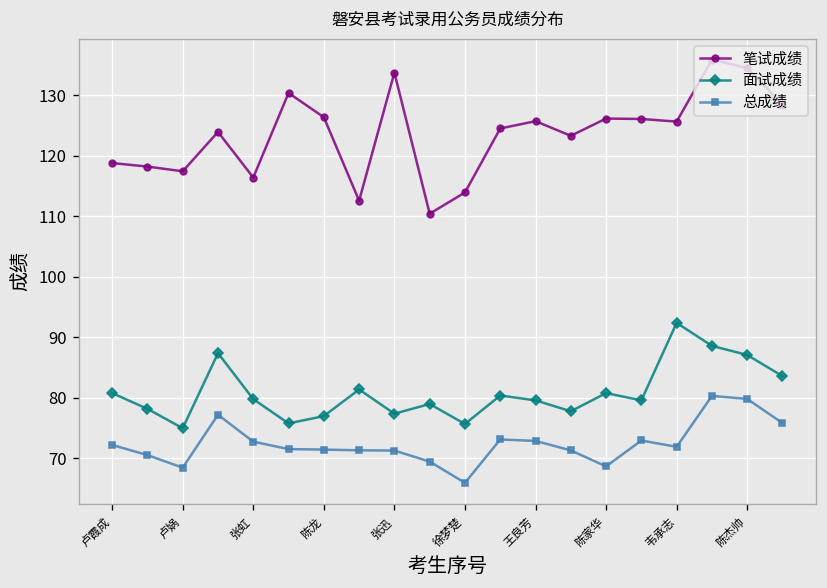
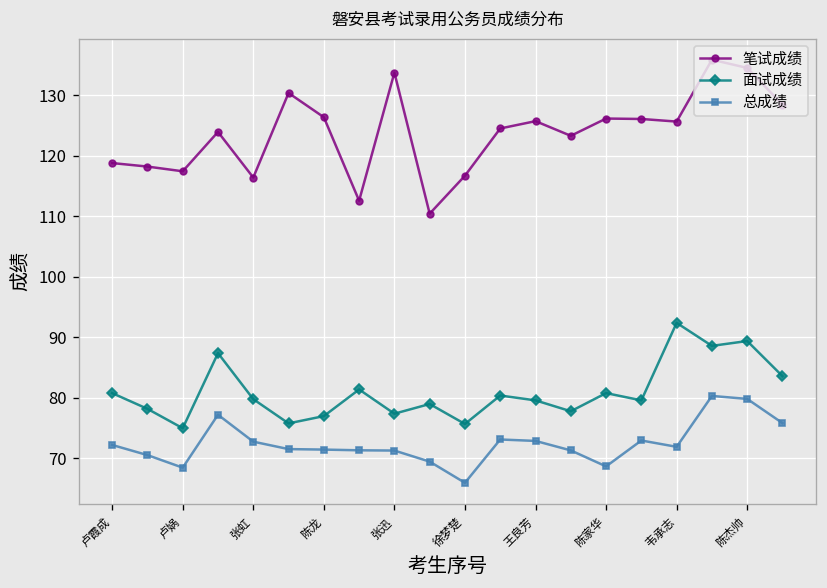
笔试成绩, 徐梦楚: 114 -> 117
面试成绩, 陈杰帅: 87 -> 89
